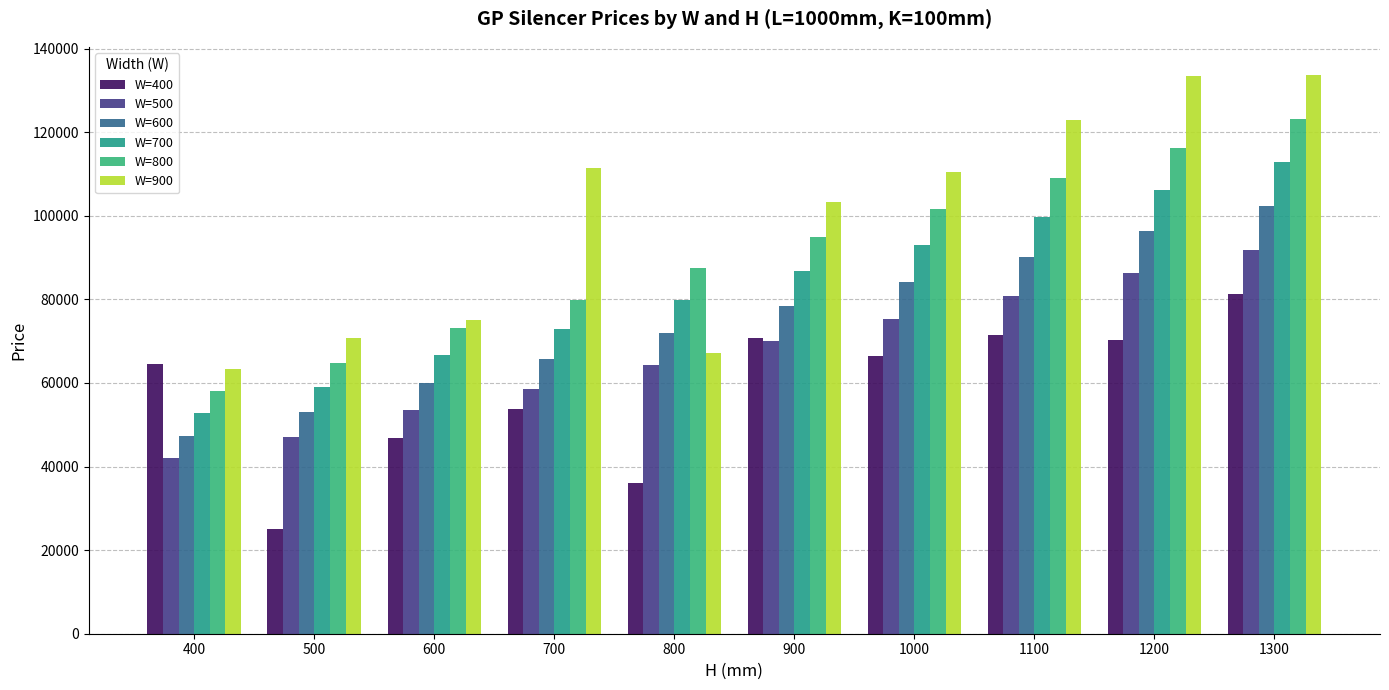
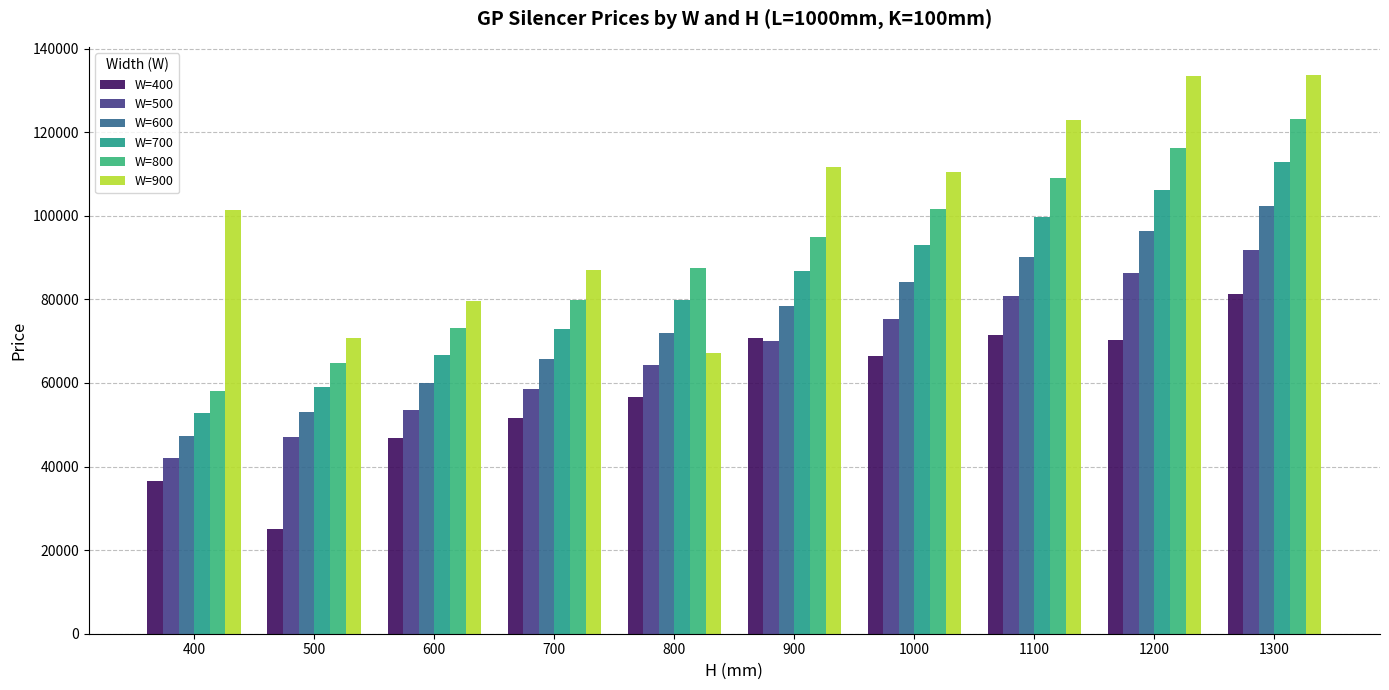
W=400, 400: 65000 -> 37000
W=900, 400: 63000 -> 101000
W=900, 600: 75000 -> 80000
W=400, 700: 54000 -> 52000
W=900, 700: 111000 -> 87000
W=400, 800: 36000 -> 57000
W=900, 900: 103000 -> 112000
